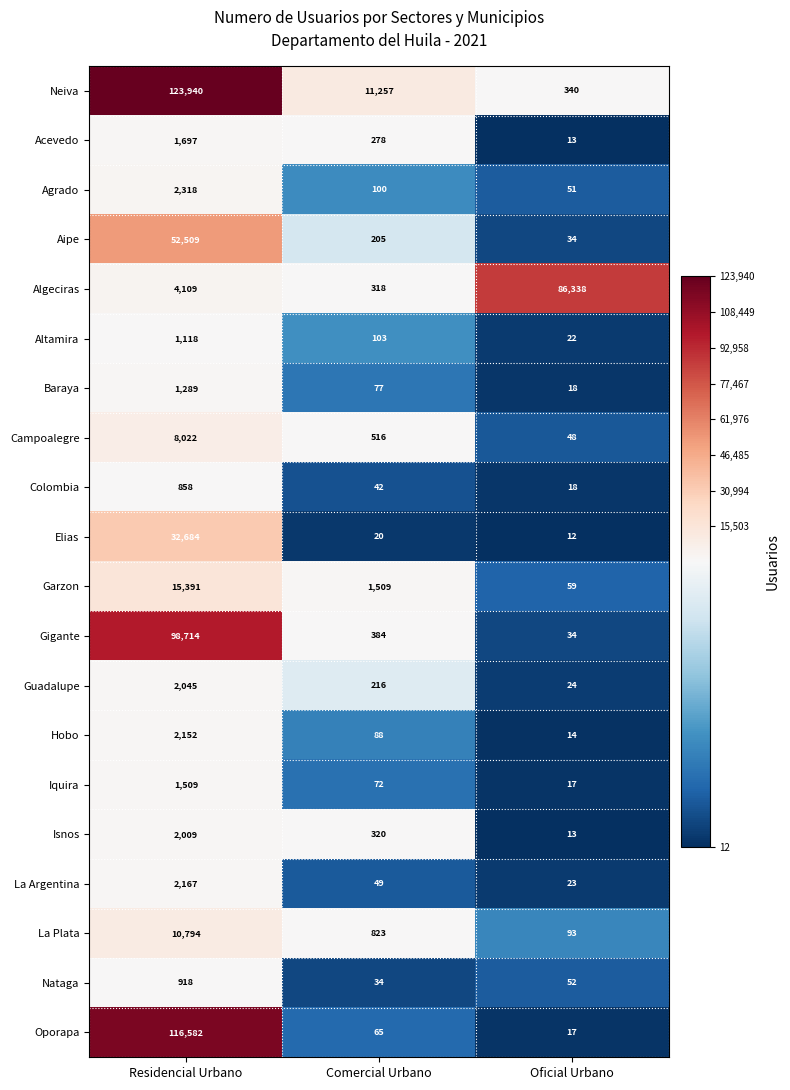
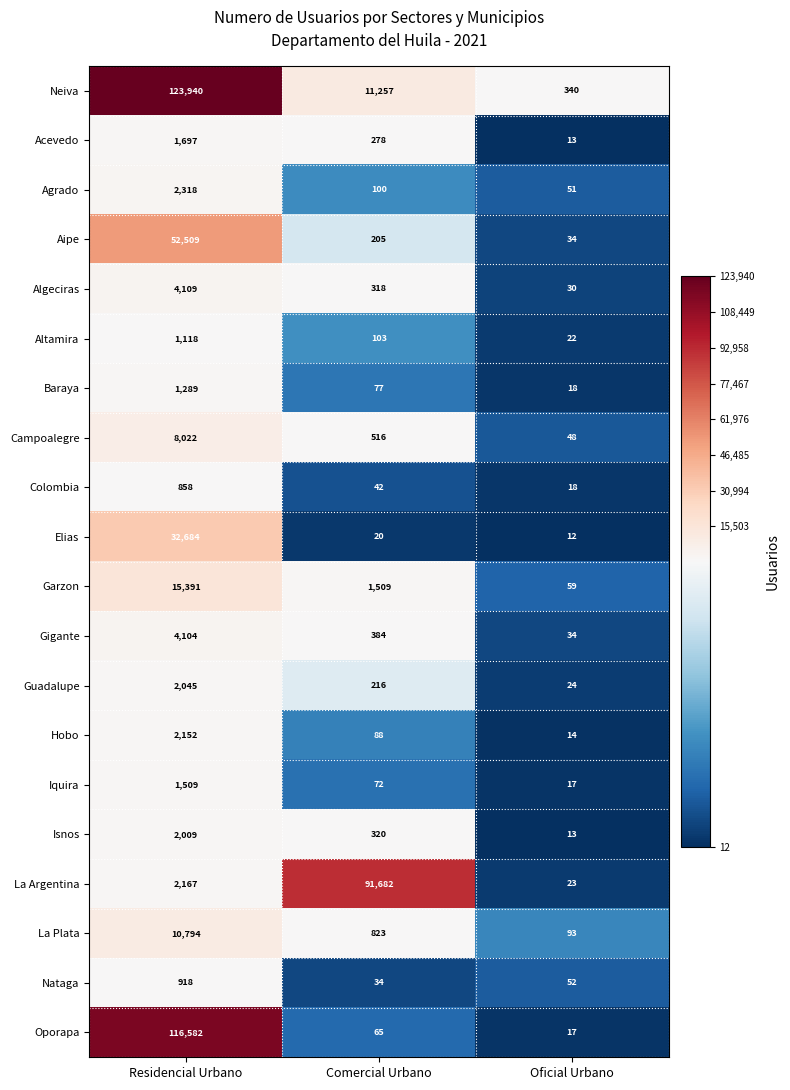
Algeciras, Oficial Urbano: 86,338 -> 30
Gigante, Residencial Urbano: 98,714 -> 4,104
La Argentina, Comercial Urbano: 49 -> 91,682
